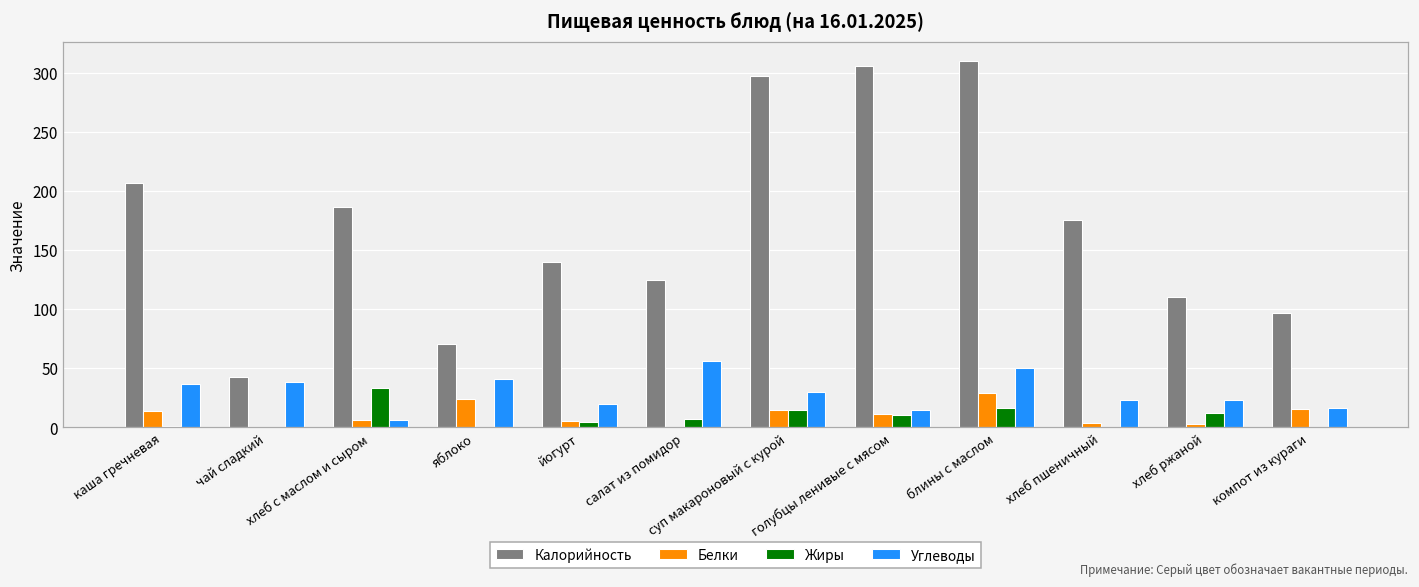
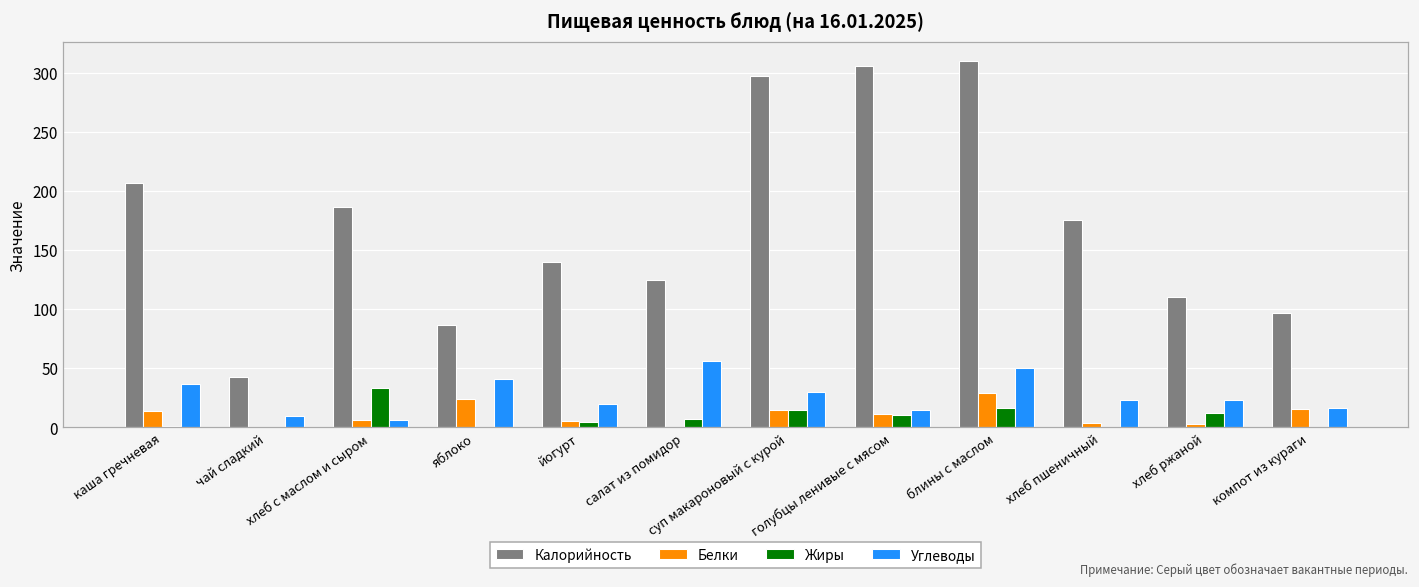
Углеводы, чай сладкий: 38 -> 10
Калорийность, яблоко: 71 -> 87
